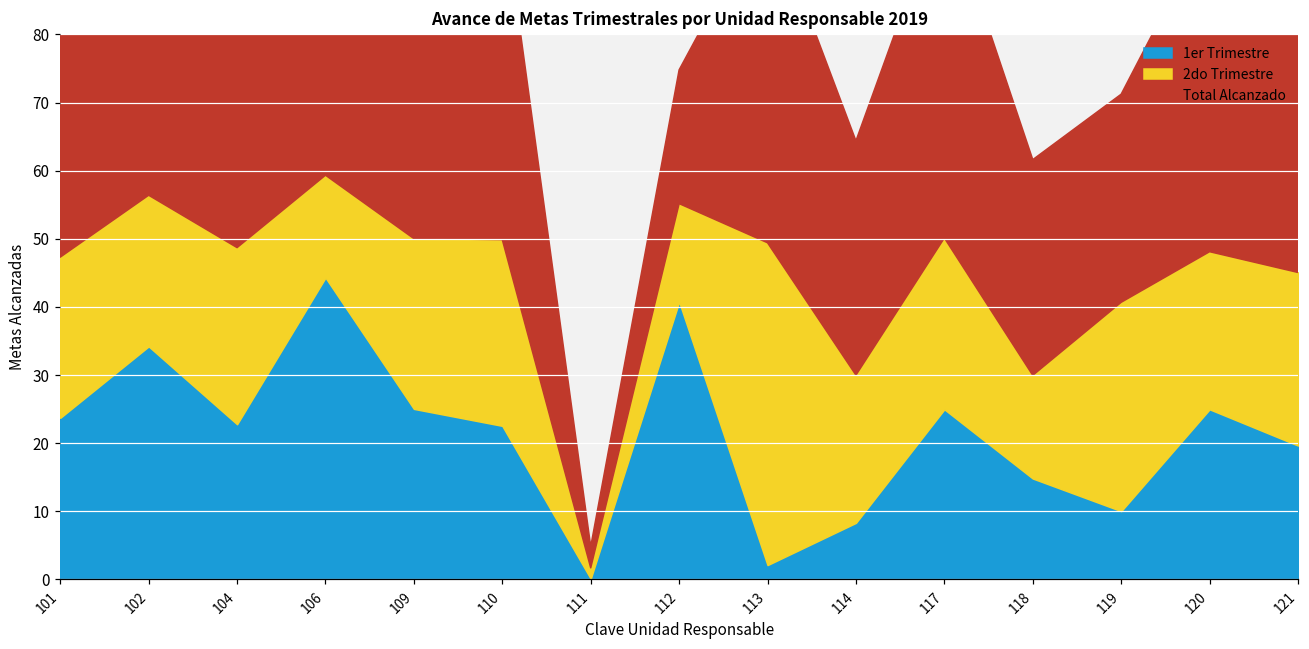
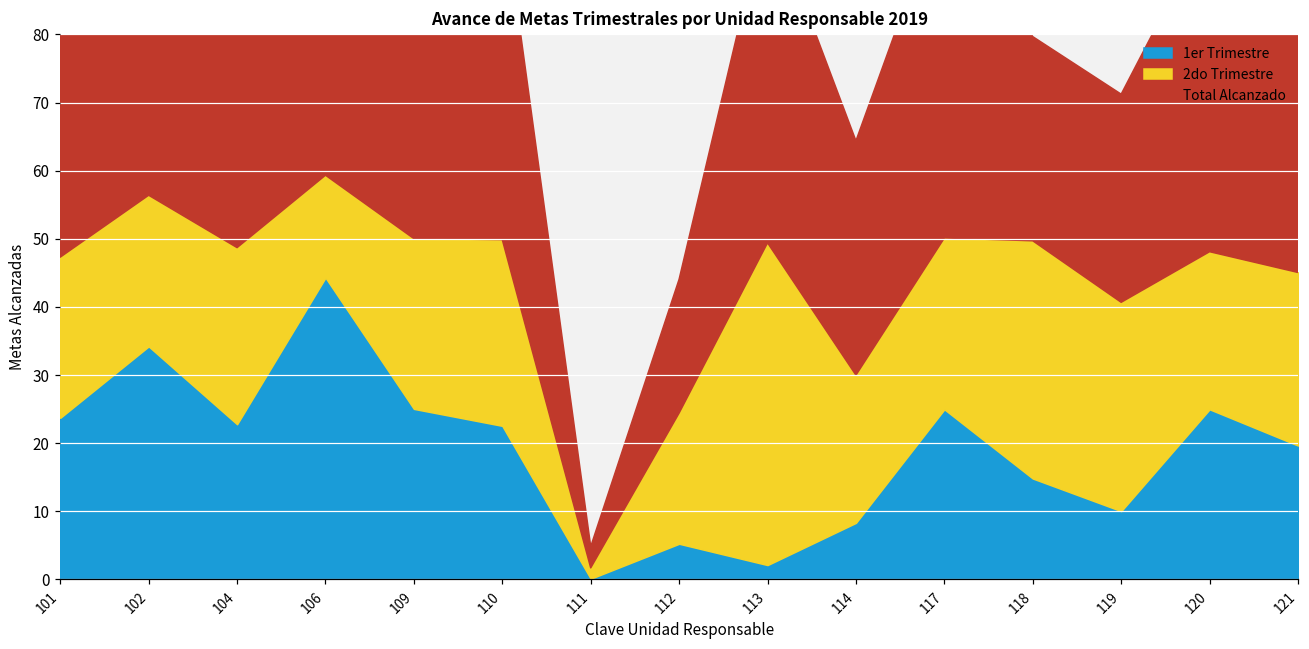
1er Trimestre, 112: 41 -> 5
2do Trimestre, 112: 14 -> 19
2do Trimestre, 118: 15 -> 35
Total Alcanzado, 118: 32 -> 30
